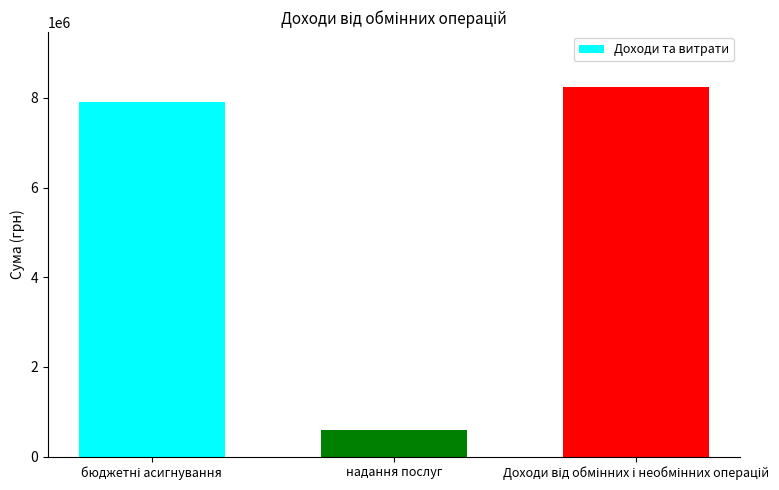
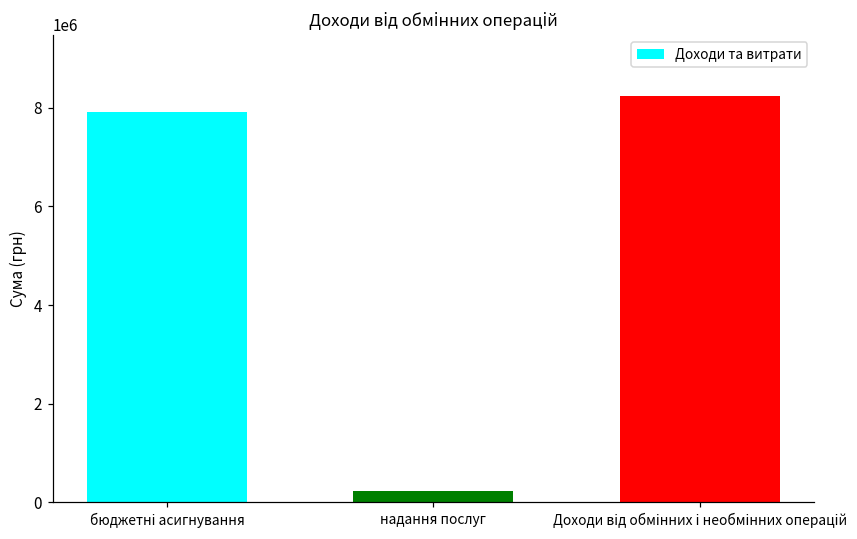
надання послуг: 600000 -> 200000
